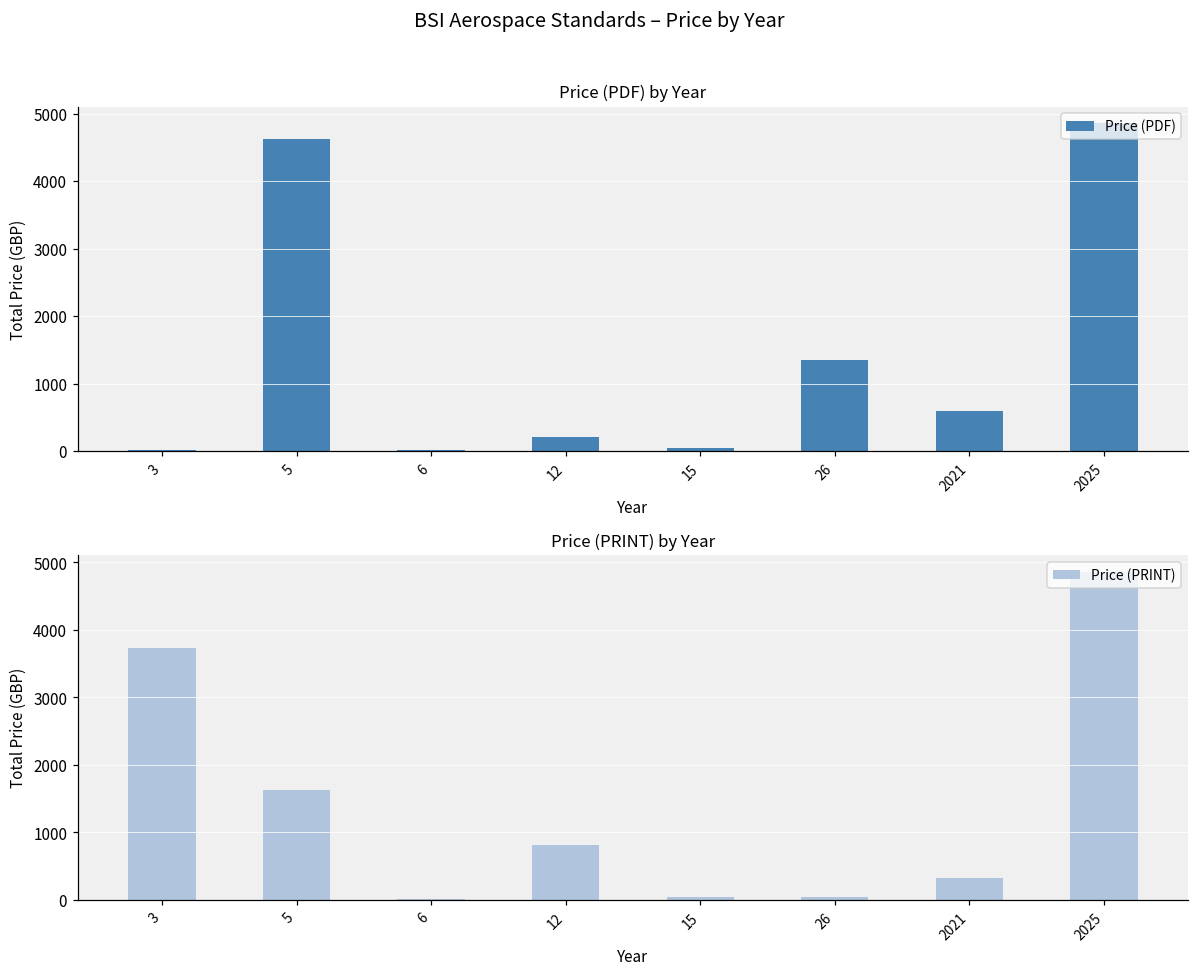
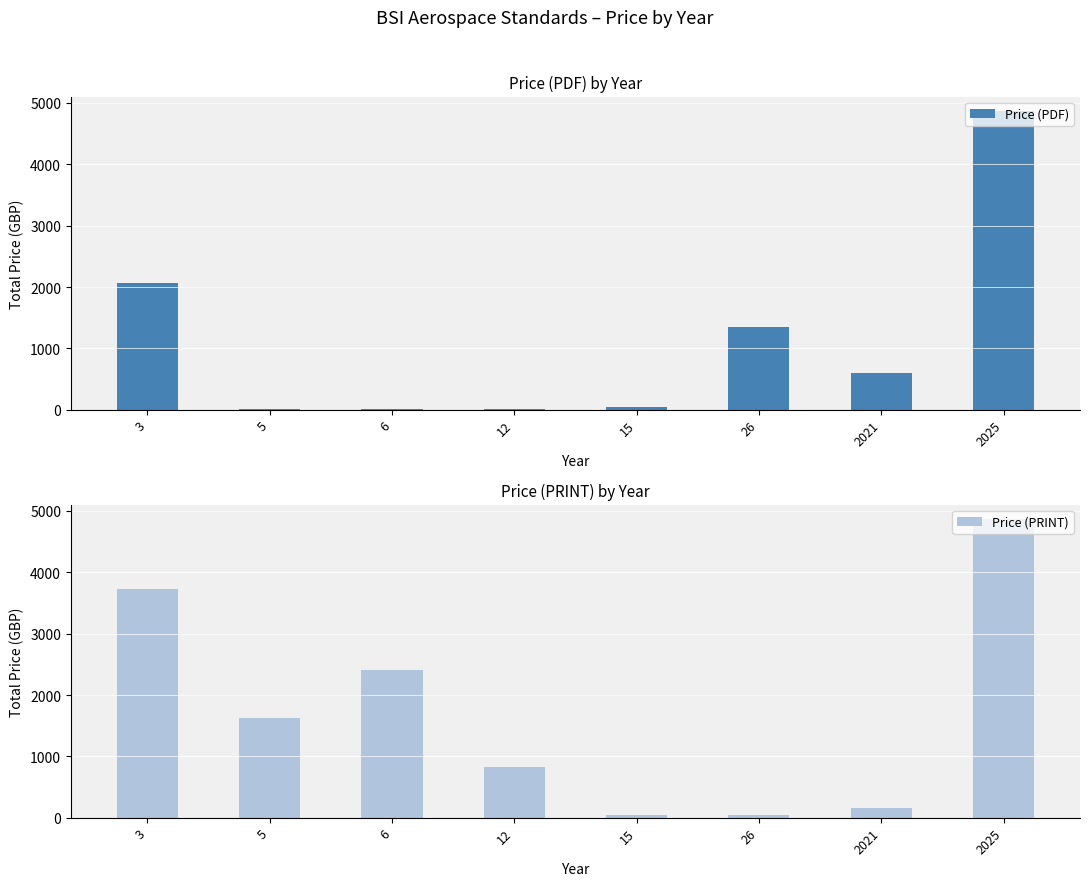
Price (PDF) by Year, 3: 0 -> 2100
Price (PDF) by Year, 5: 4600 -> 0
Price (PDF) by Year, 12: 200 -> 0
Price (PRINT) by Year, 6: 0 -> 2400
Price (PRINT) by Year, 2021: 300 -> 200
